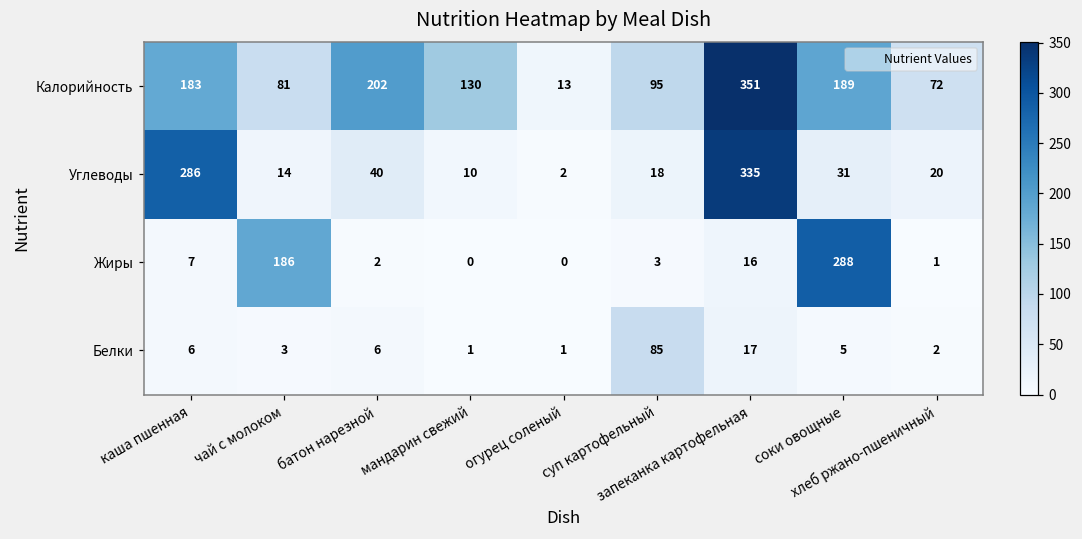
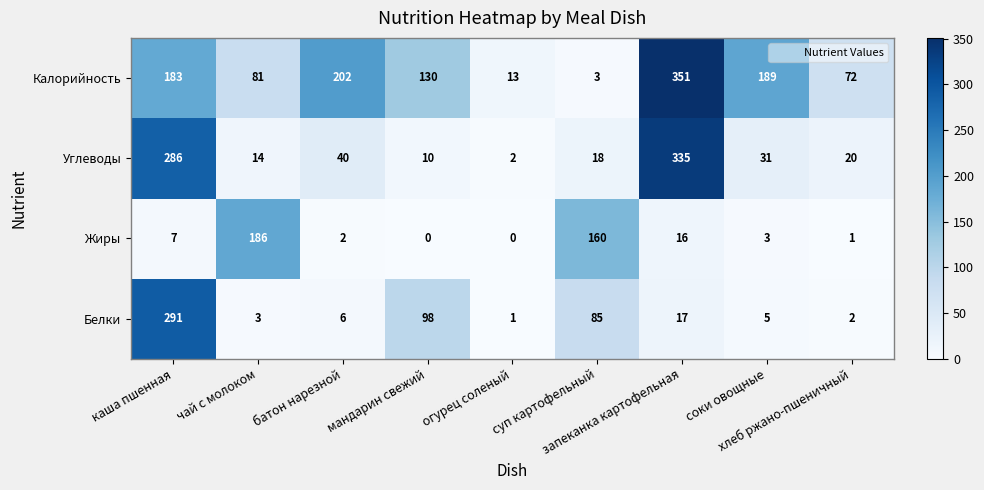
Калорийность, суп картофельный: 95 -> 3
Жиры, суп картофельный: 3 -> 160
Жиры, соки овощные: 288 -> 3
Белки, каша пшенная: 6 -> 291
Белки, мандарин свежий: 1 -> 98
